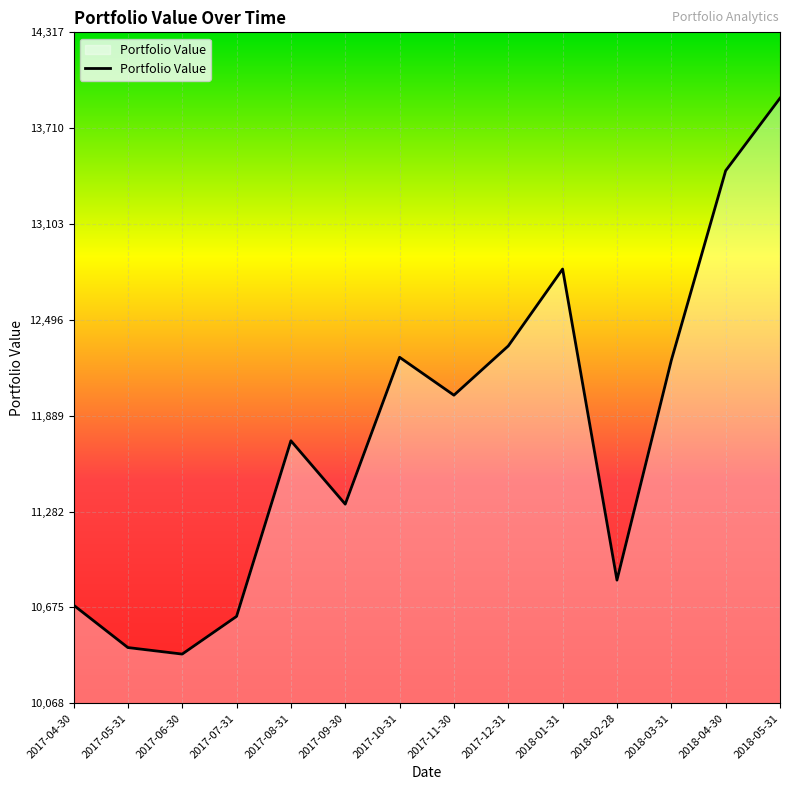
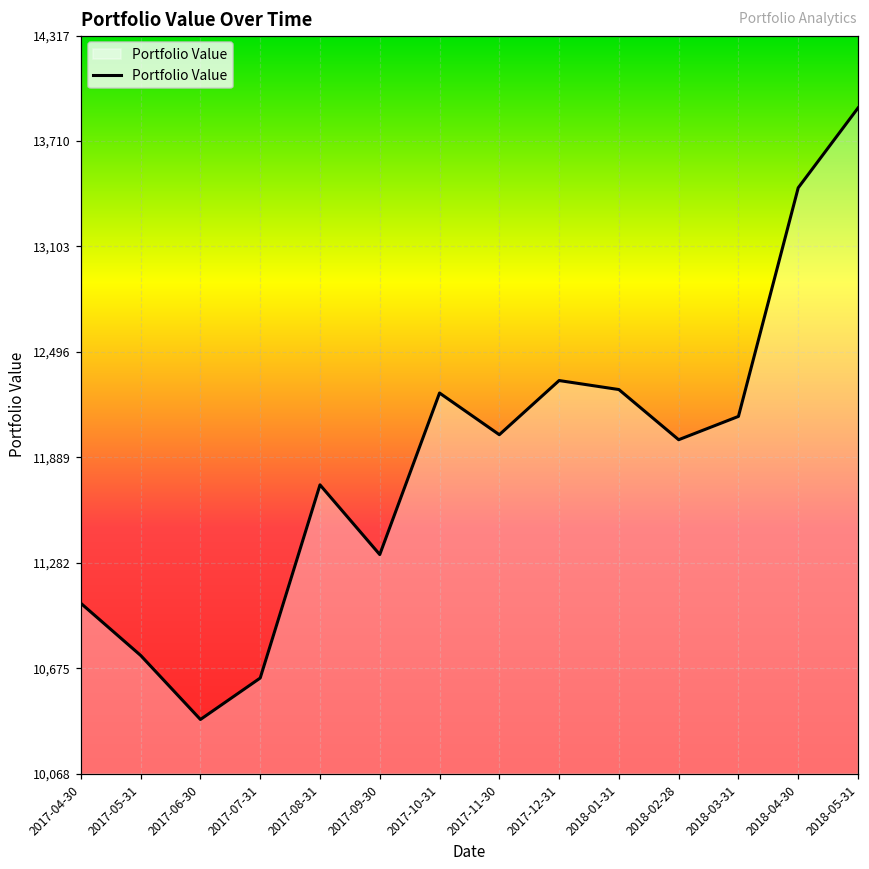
2017-04-30: 10,690 -> 11,050
2017-05-31: 10,420 -> 10,750
2018-01-31: 12,820 -> 12,280
2018-02-28: 10,850 -> 11,990
2018-03-31: 12,240 -> 12,120
